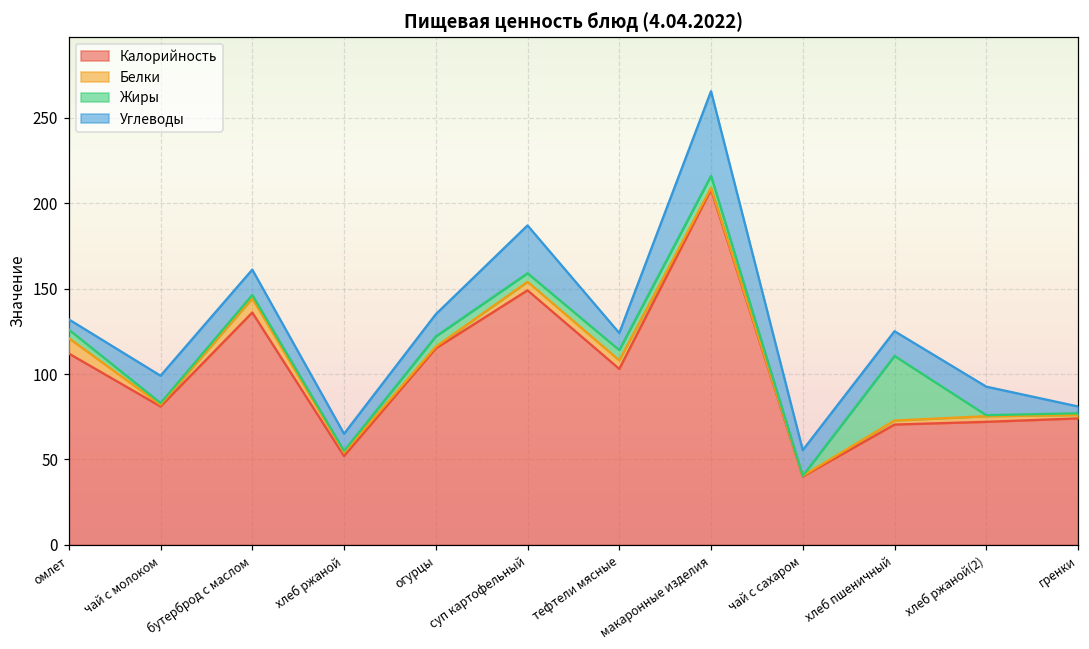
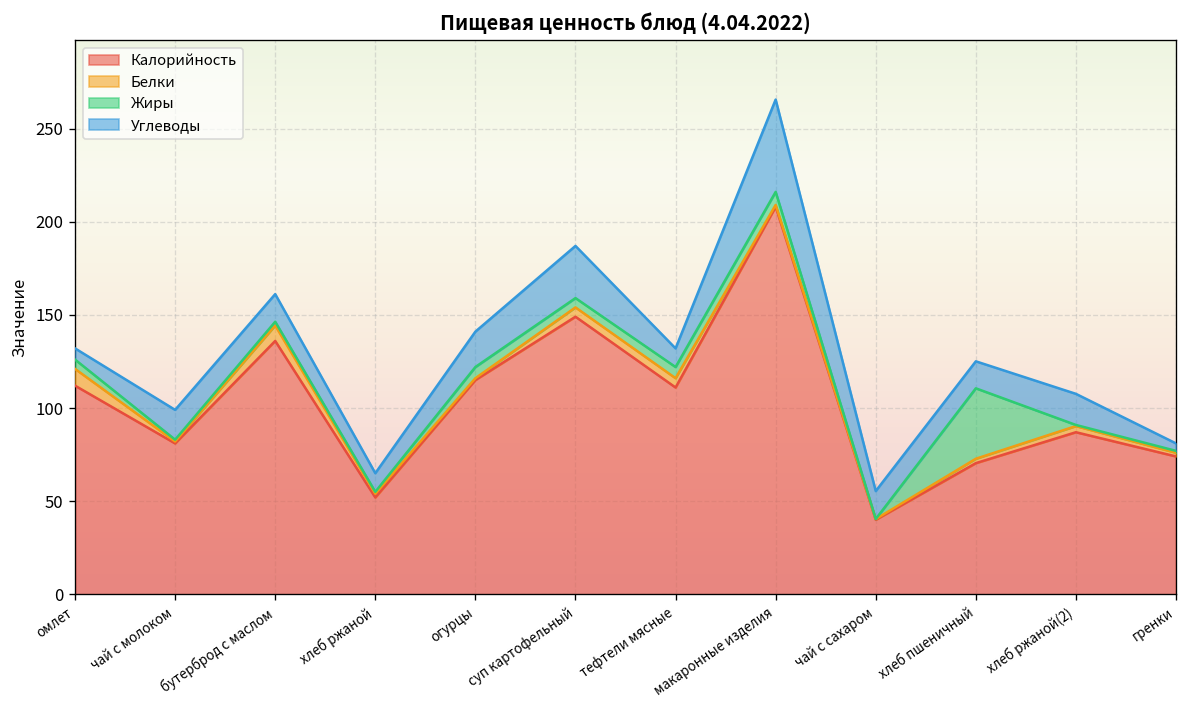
Углеводы, огурцы: 13 -> 19
Калорийность, тефтели мясные: 103 -> 111
Калорийность, хлеб ржаной(2): 72 -> 87
